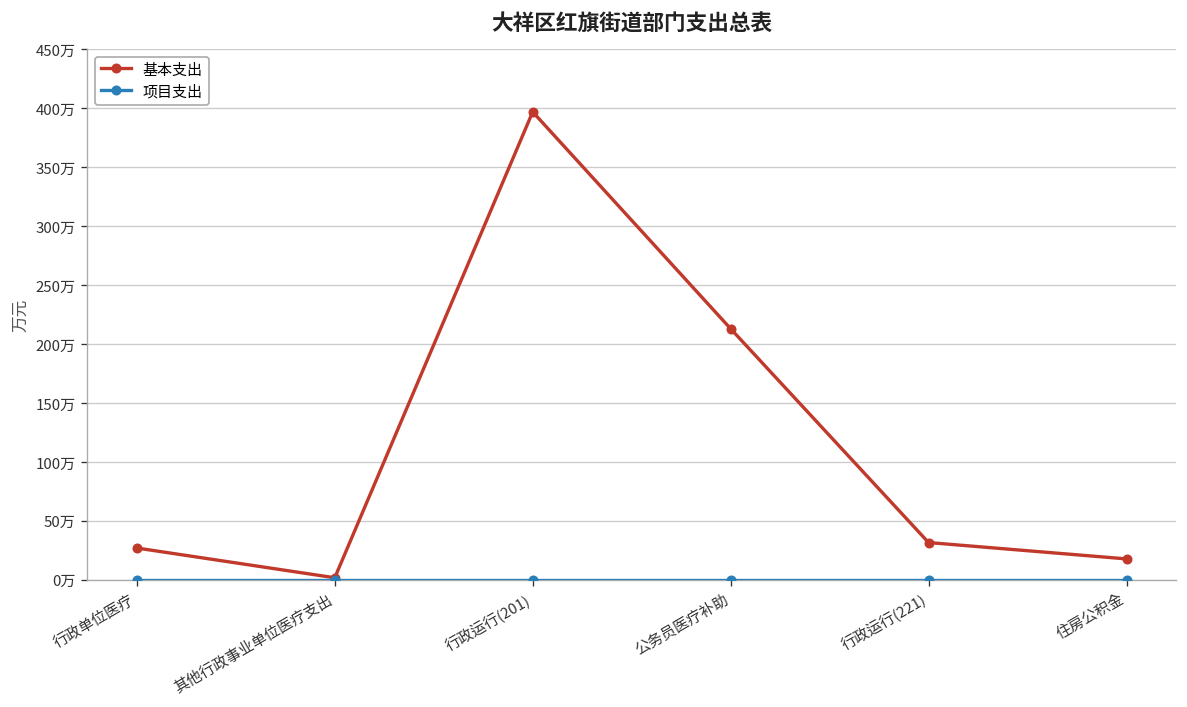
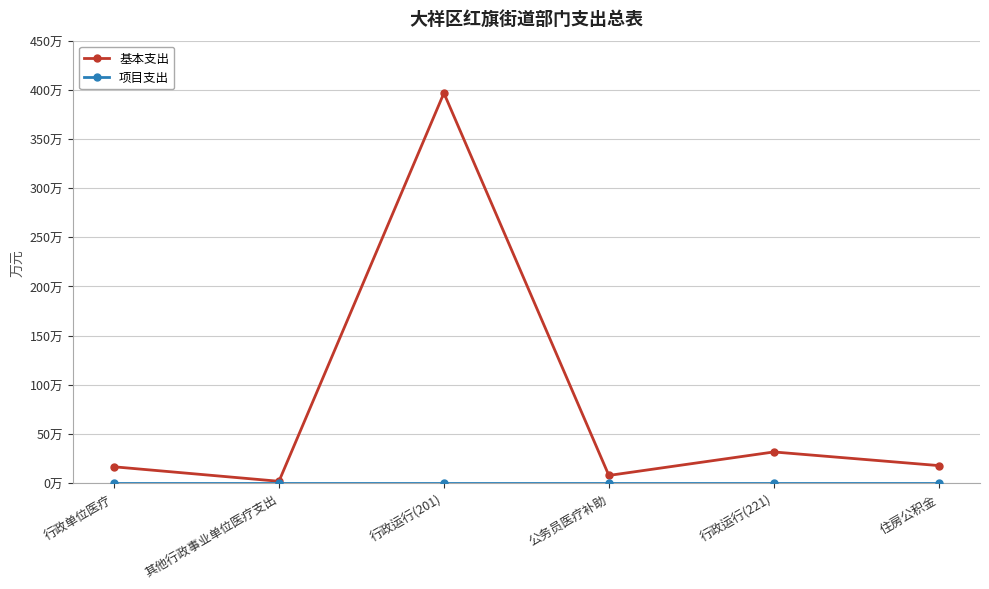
基本支出, 行政单位医疗: 30万 -> 20万
基本支出, 公务员医疗补助: 210万 -> 10万
